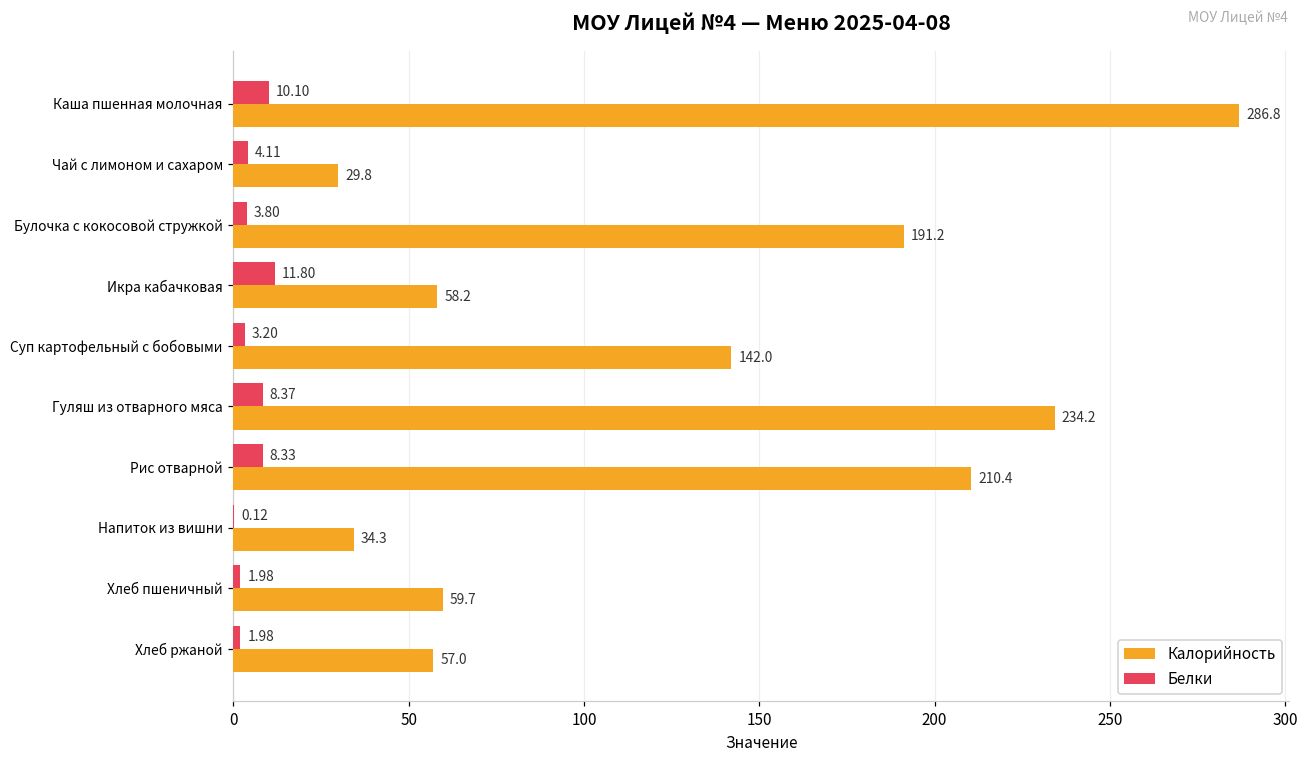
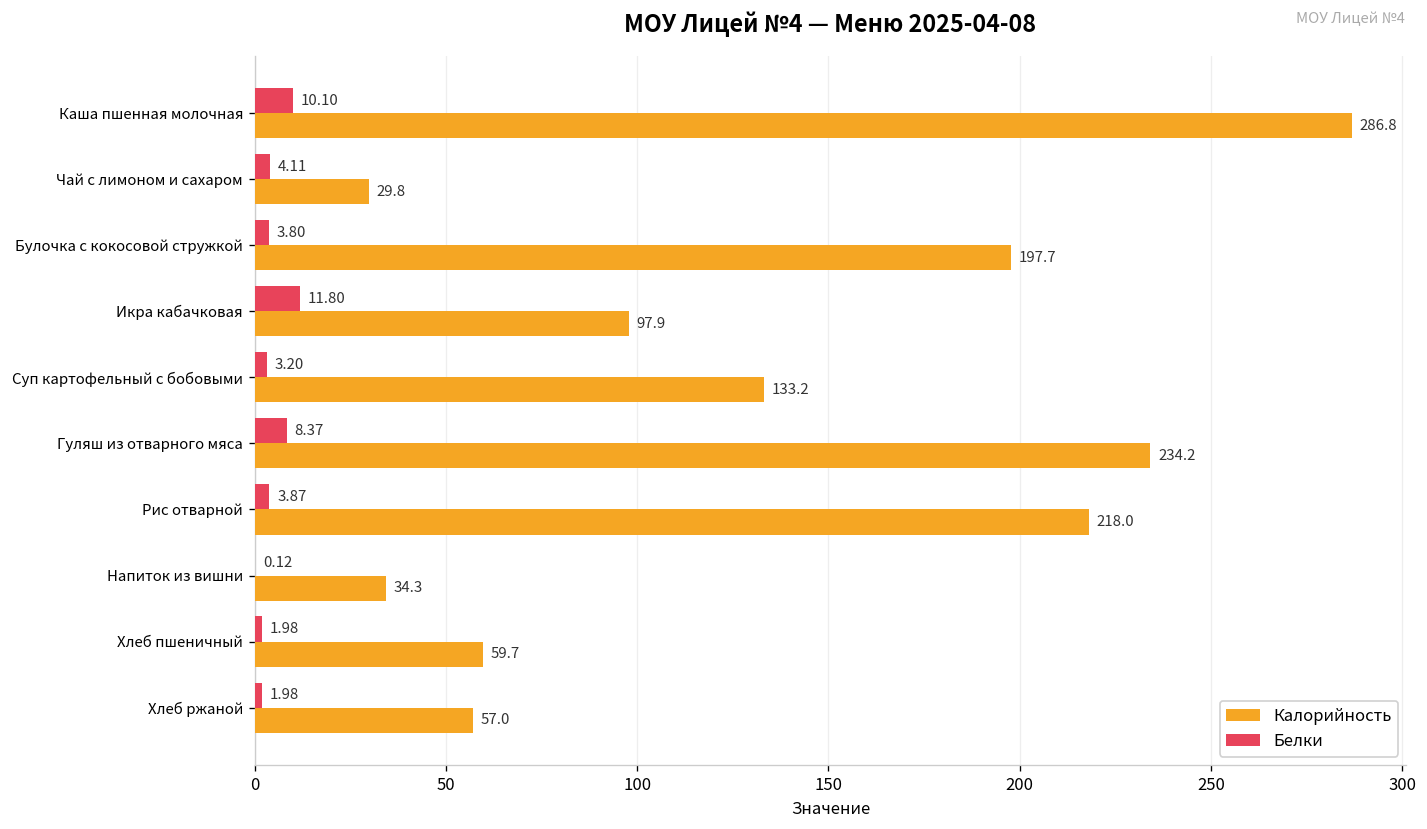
Калорийность, Булочка с кокосовой стружкой: 191.2 -> 197.7
Калорийность, Икра кабачковая: 58.2 -> 97.9
Калорийность, Суп картофельный с бобовыми: 142.0 -> 133.2
Белки, Рис отварной: 8.33 -> 3.87
Калорийность, Рис отварной: 210.4 -> 218.0
